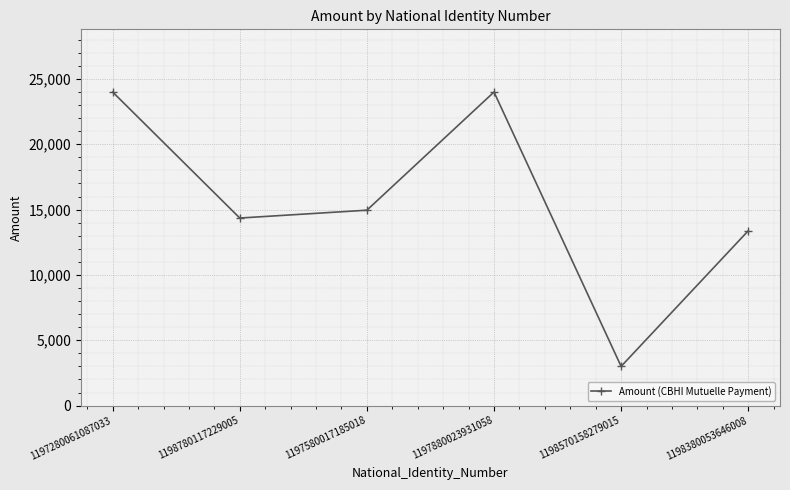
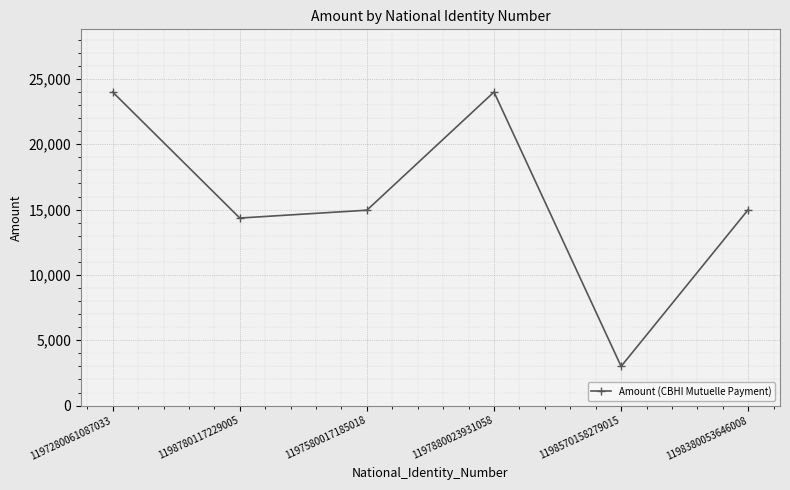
1198380053646008: 13,400 -> 15,000
